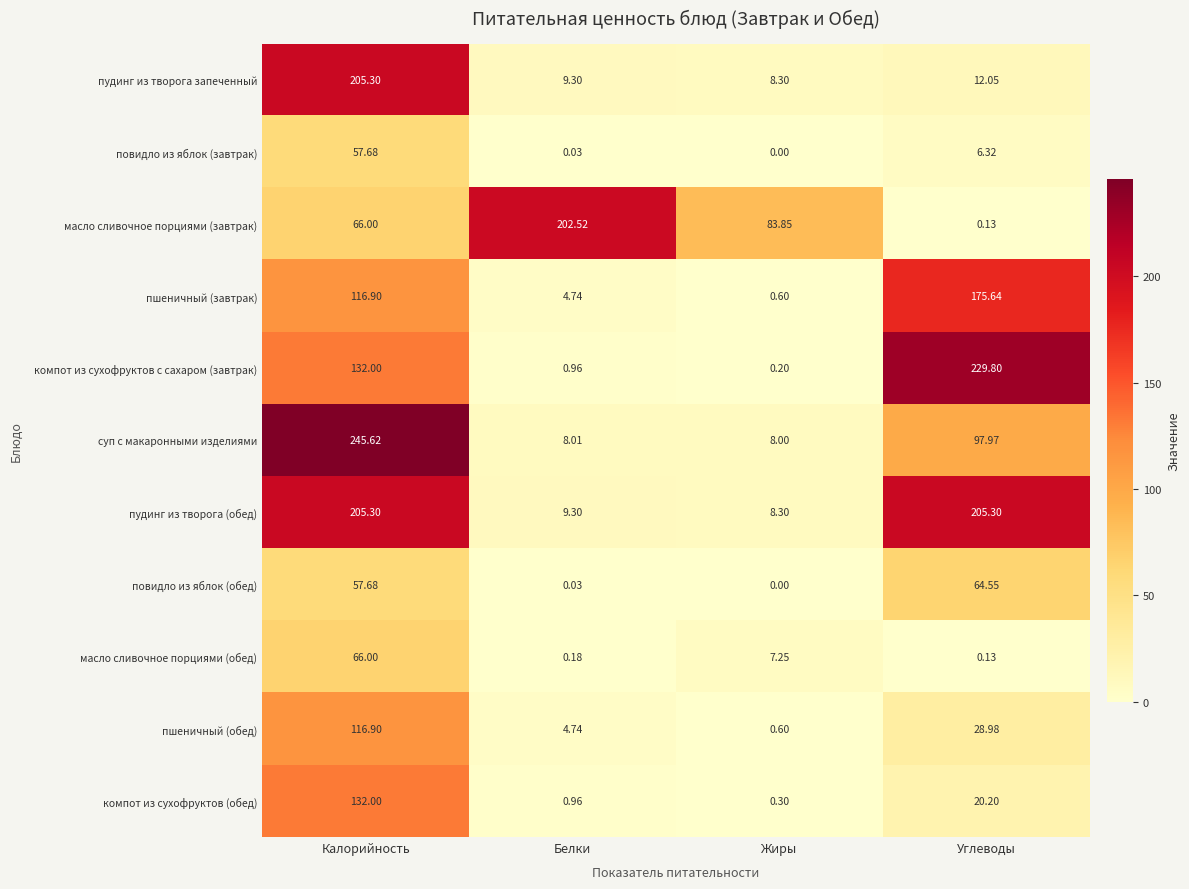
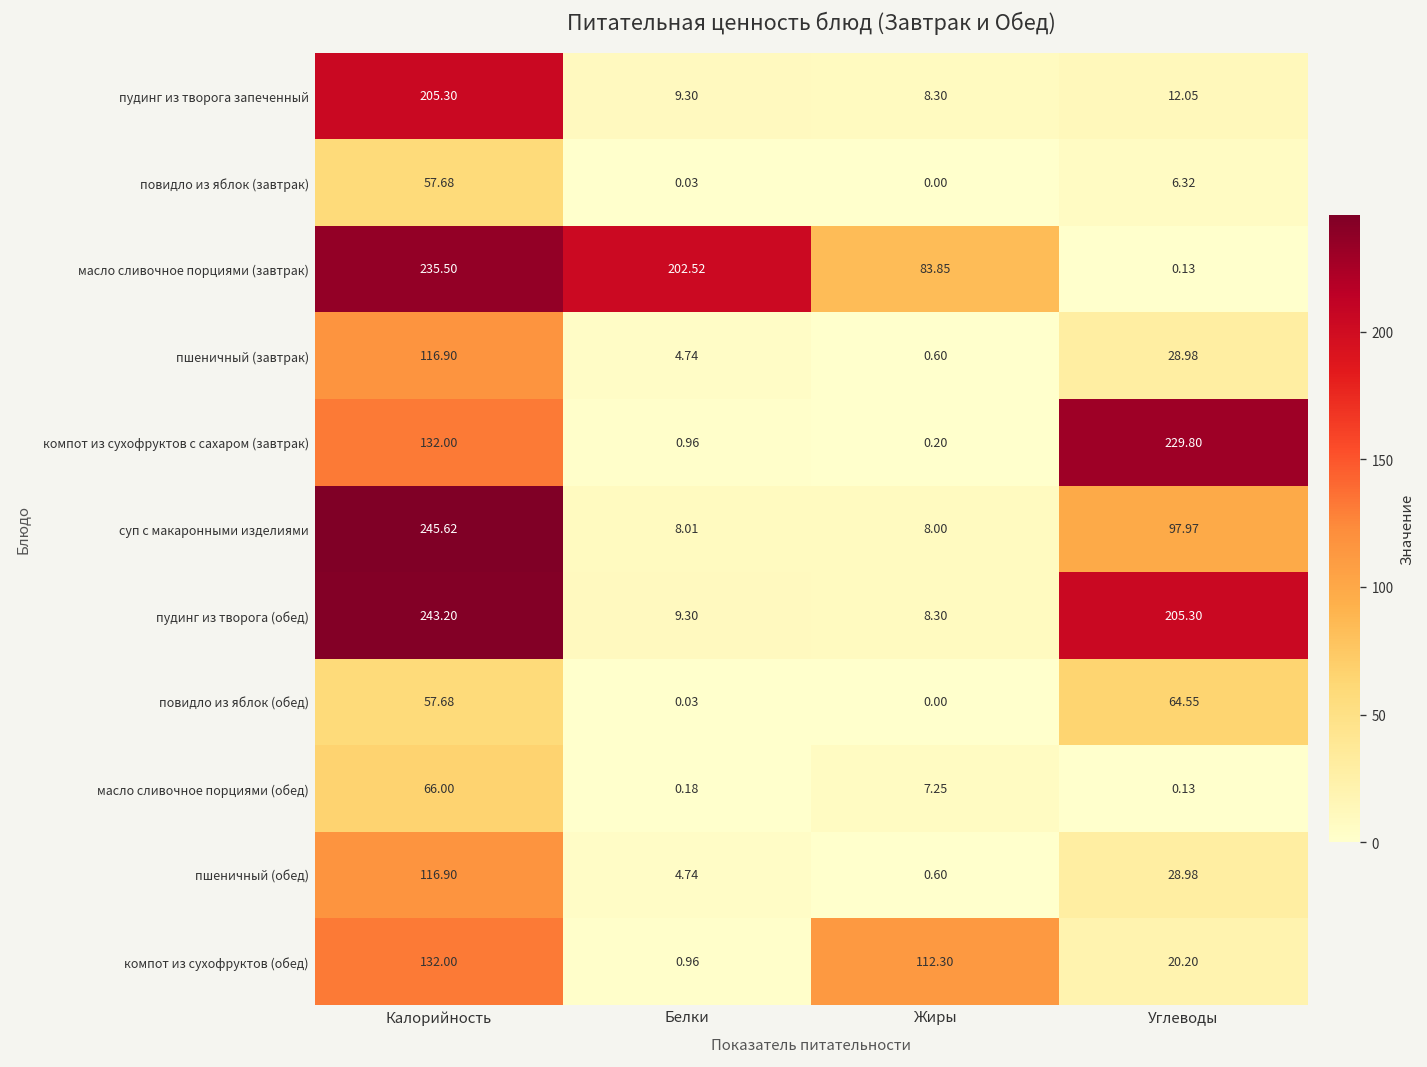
масло сливочное порциями (завтрак), Калорийность: 66.00 -> 235.50
пшеничный (завтрак), Углеводы: 175.64 -> 28.98
пудинг из творога (обед), Калорийность: 205.30 -> 243.20
компот из сухофруктов (обед), Жиры: 0.30 -> 112.30
